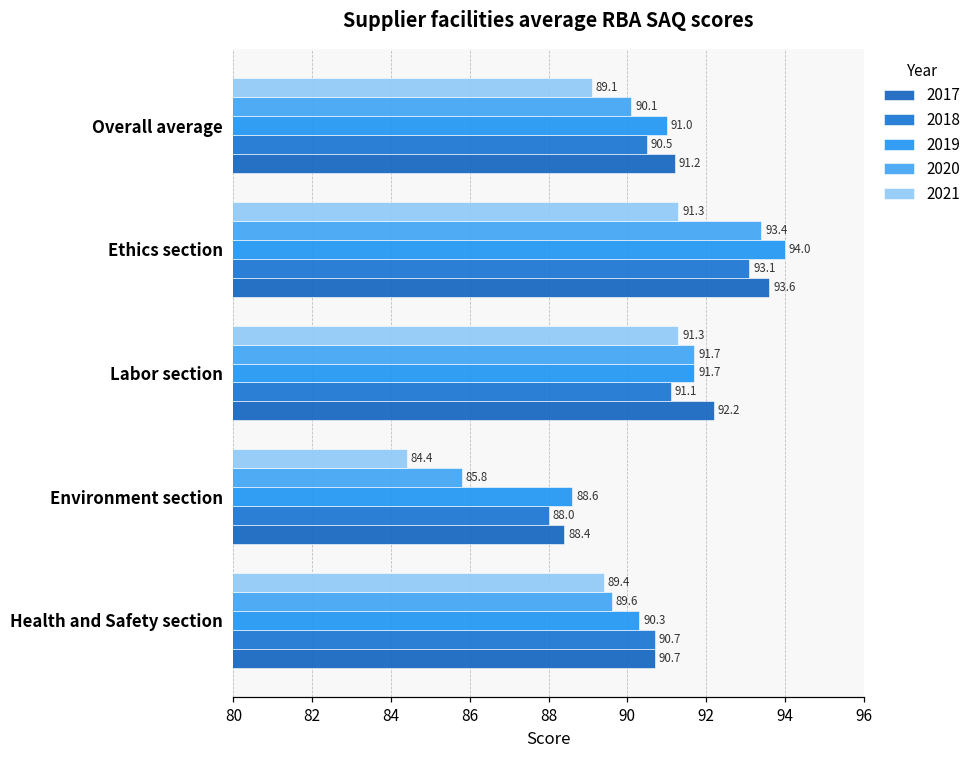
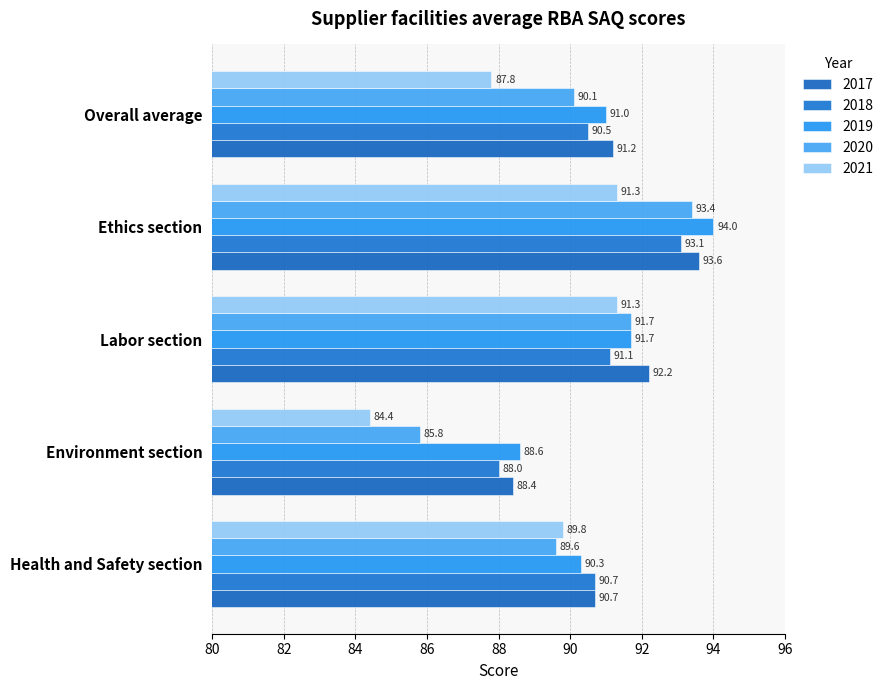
2021, Overall average: 89.1 -> 87.8
2021, Health and Safety section: 89.4 -> 89.8
